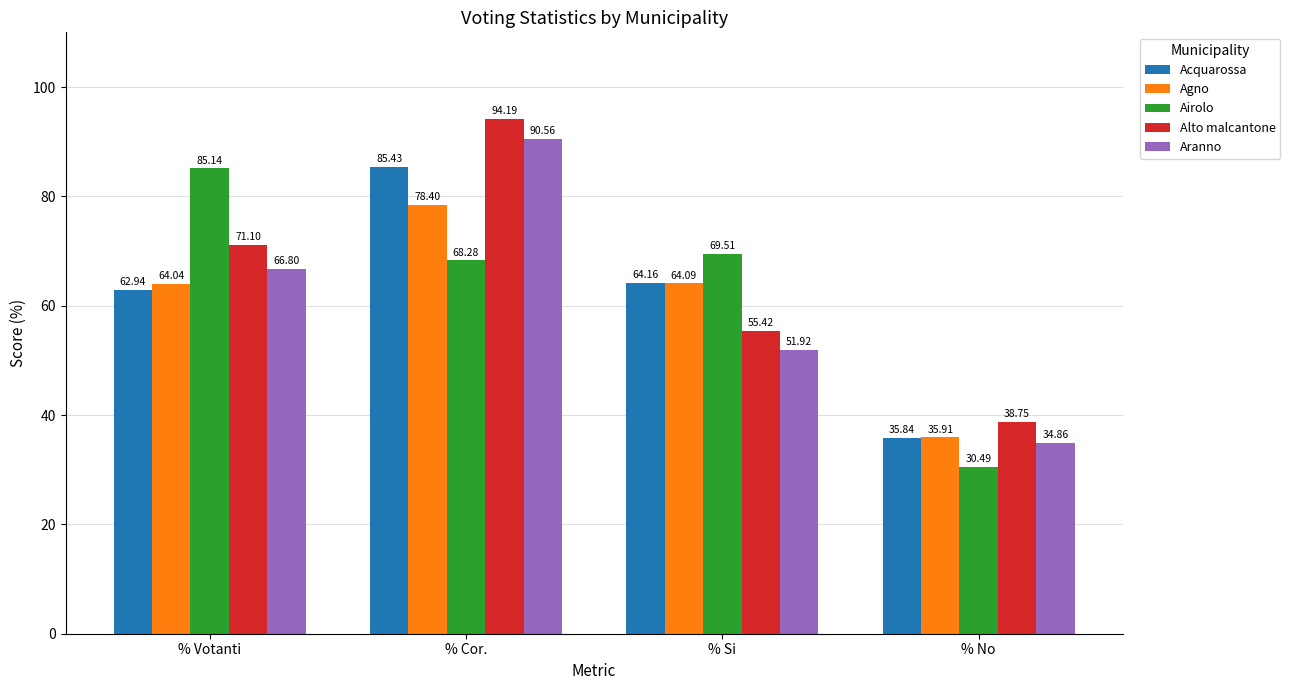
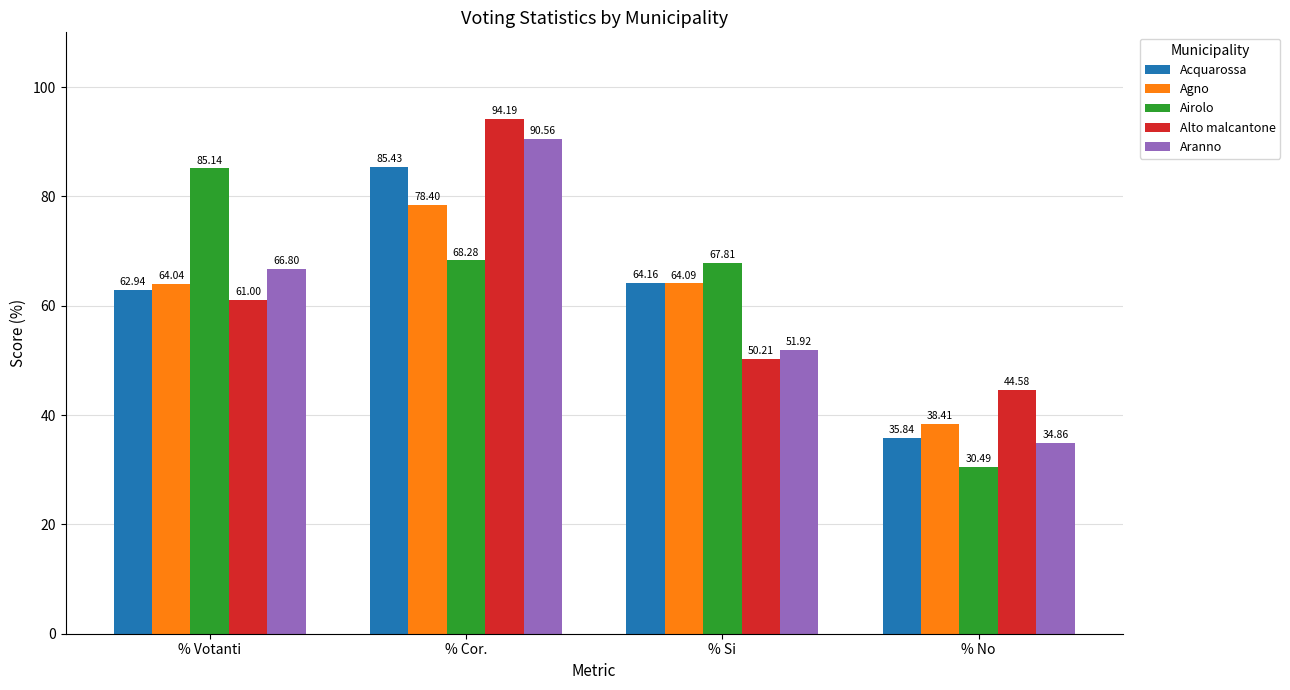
Alto malcantone, % Votanti: 71.10 -> 61.00
Airolo, % Si: 69.51 -> 67.81
Alto malcantone, % Si: 55.42 -> 50.21
Agno, % No: 35.91 -> 38.41
Alto malcantone, % No: 38.75 -> 44.58
